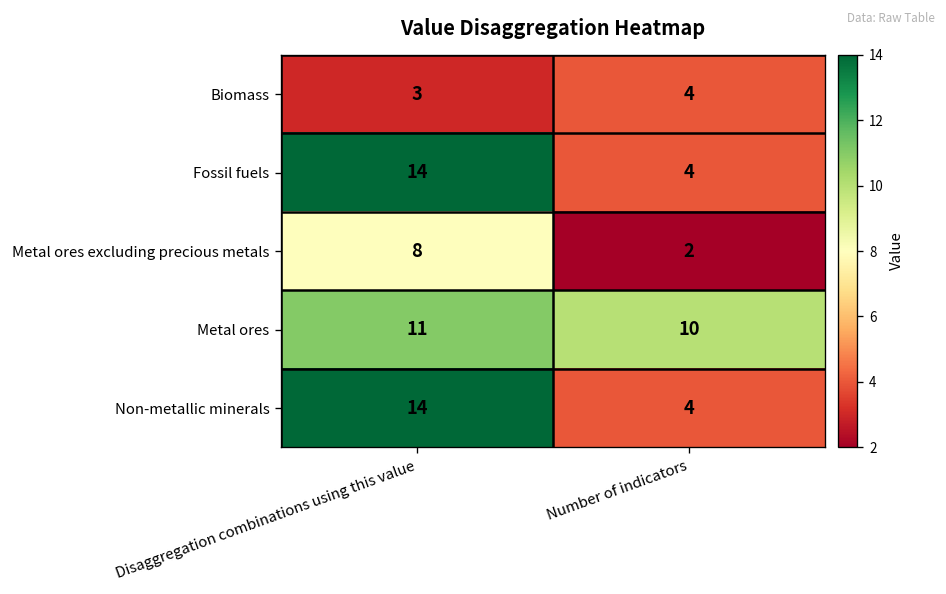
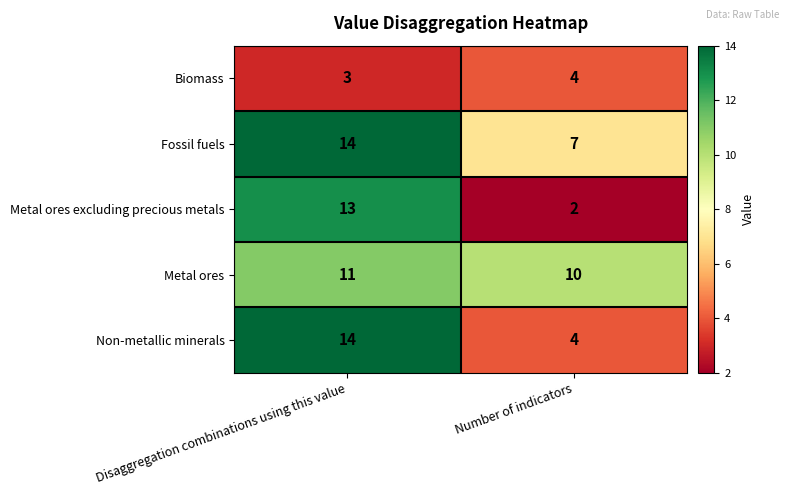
Fossil fuels, Number of indicators: 4 -> 7
Metal ores excluding precious metals, Disaggregation combinations using this value: 8 -> 13
